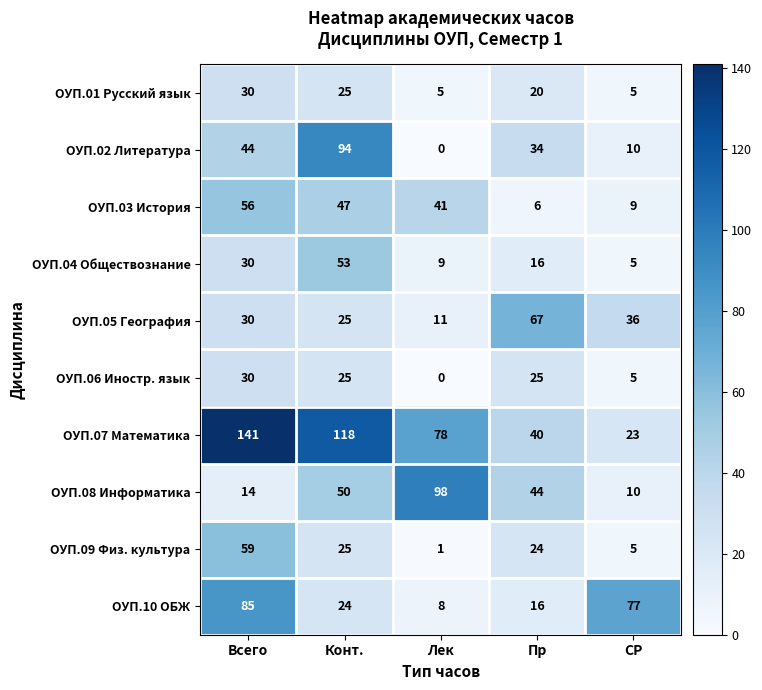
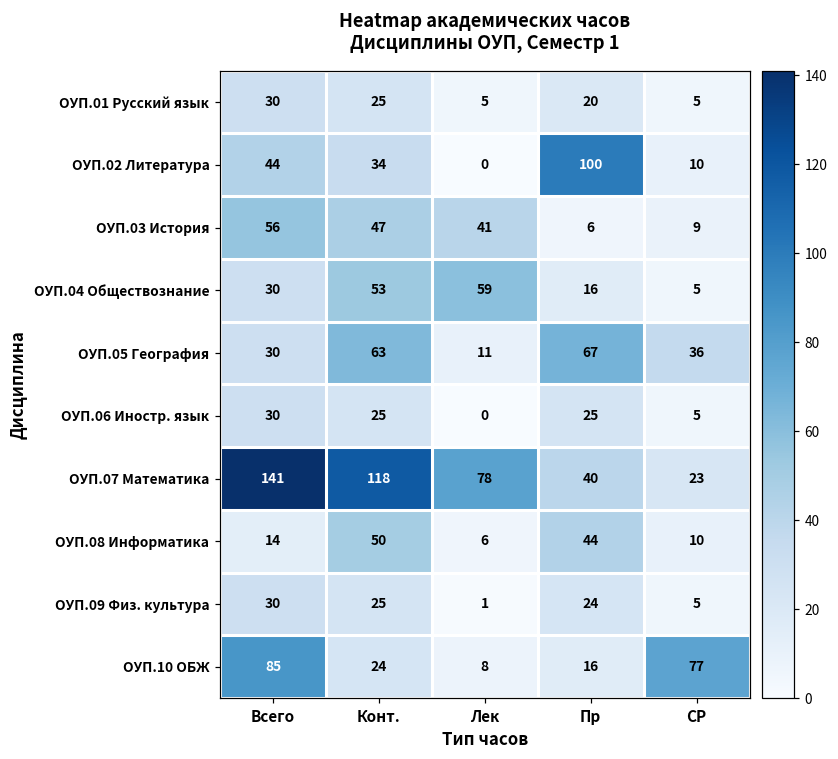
ОУП.02 Литература, Конт.: 94 -> 34
ОУП.02 Литература, Пр: 34 -> 100
ОУП.04 Обществознание, Лек: 9 -> 59
ОУП.05 География, Конт.: 25 -> 63
ОУП.08 Информатика, Лек: 98 -> 6
ОУП.09 Физ. культура, Всего: 59 -> 30
